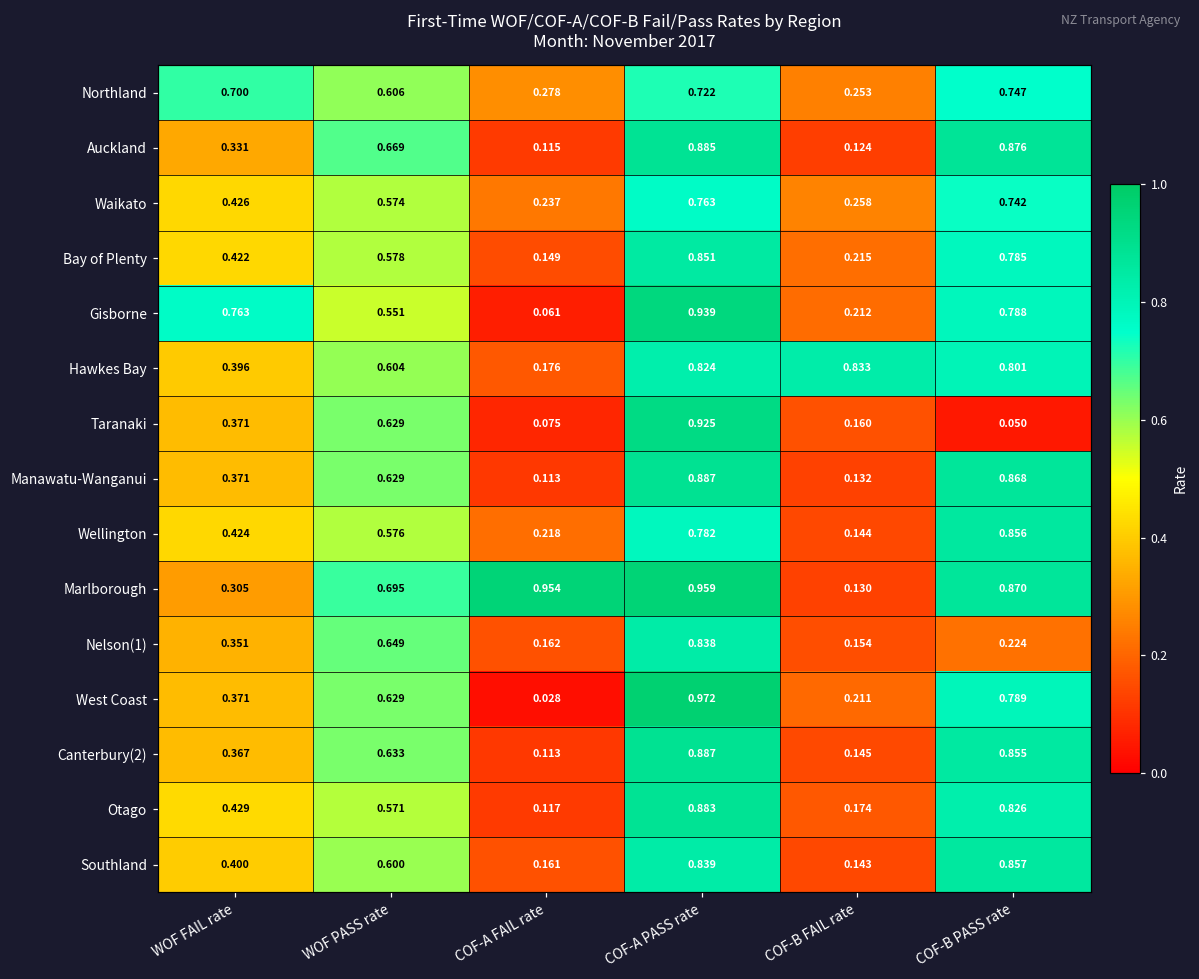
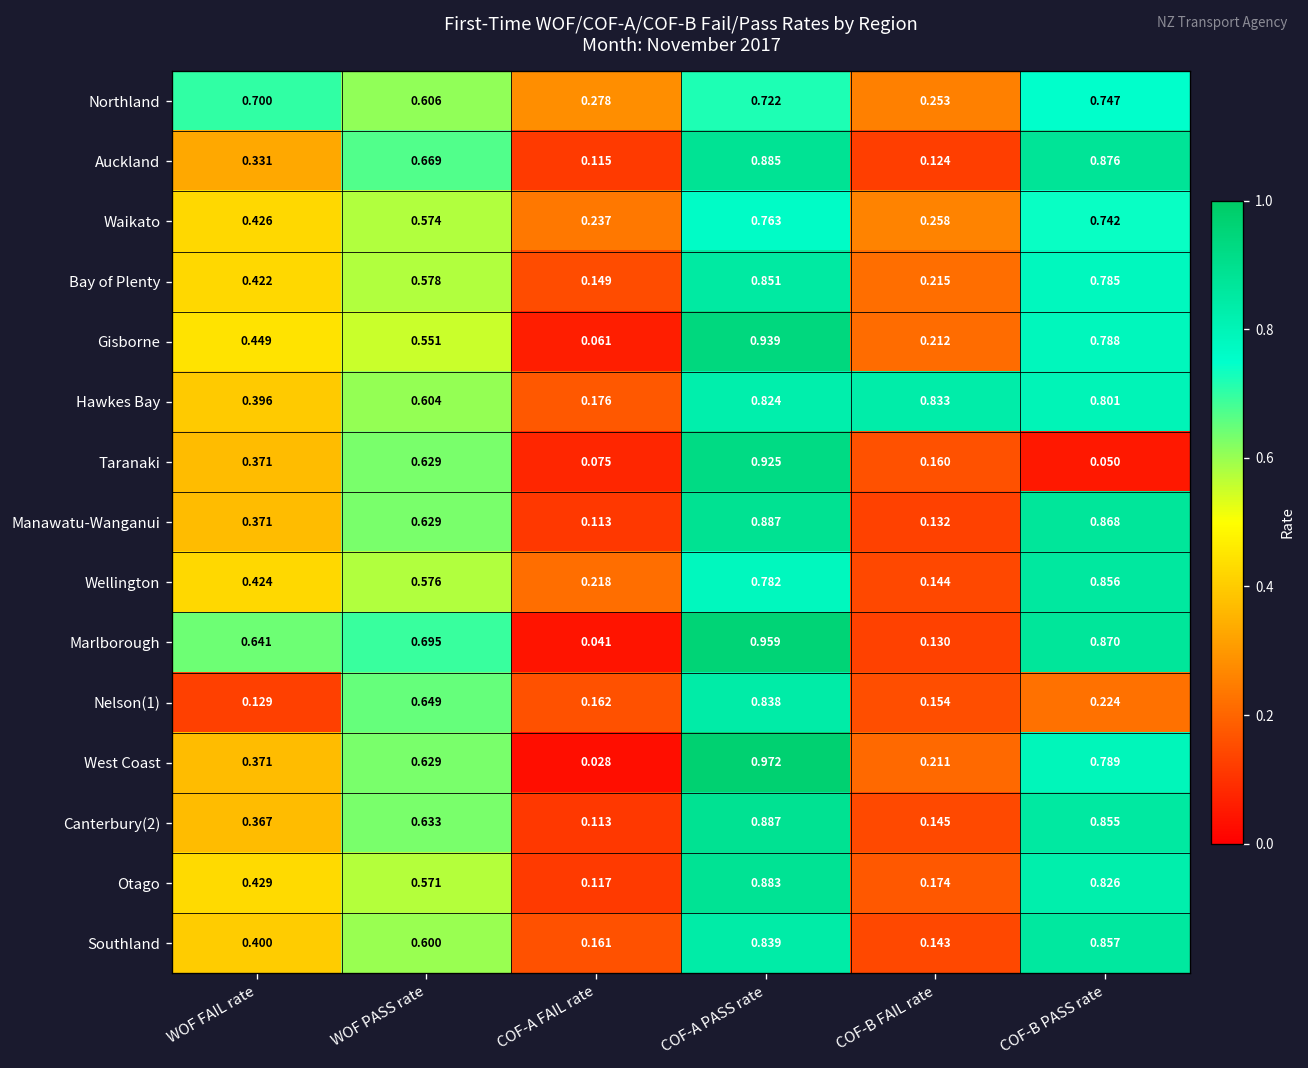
Gisborne, WOF FAIL rate: 0.763 -> 0.449
Marlborough, WOF FAIL rate: 0.305 -> 0.641
Marlborough, COF-A FAIL rate: 0.954 -> 0.041
Nelson(1), WOF FAIL rate: 0.351 -> 0.129
